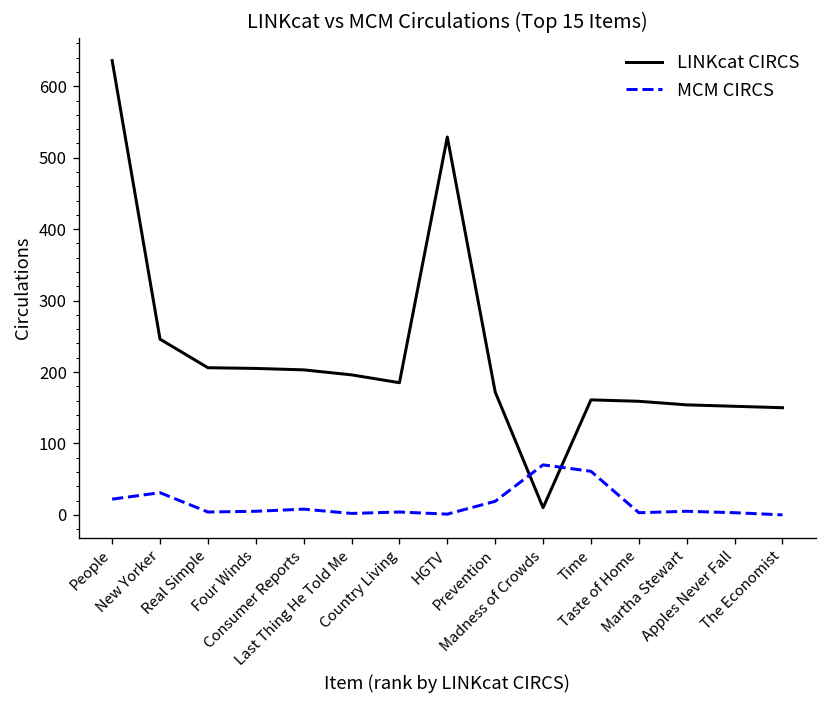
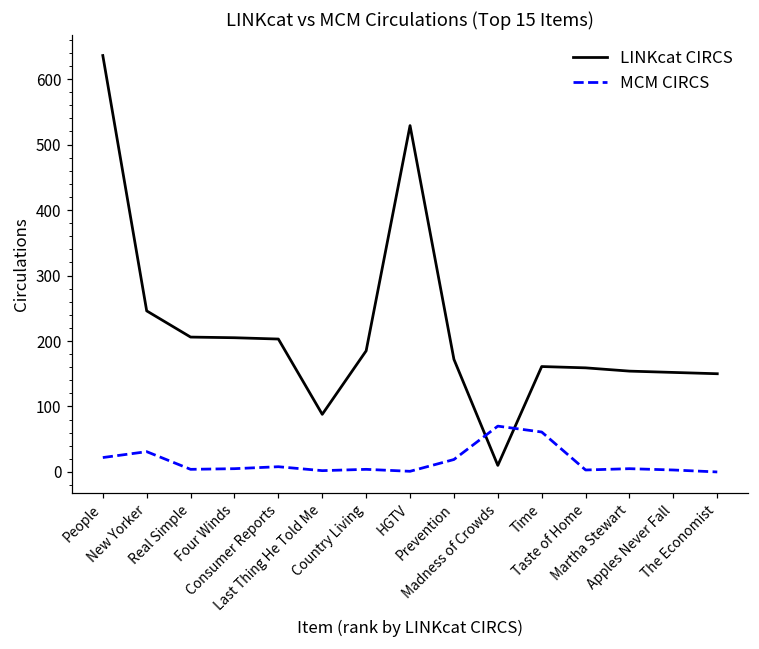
LINKcat CIRCS, Last Thing He Told Me: 200 -> 90
